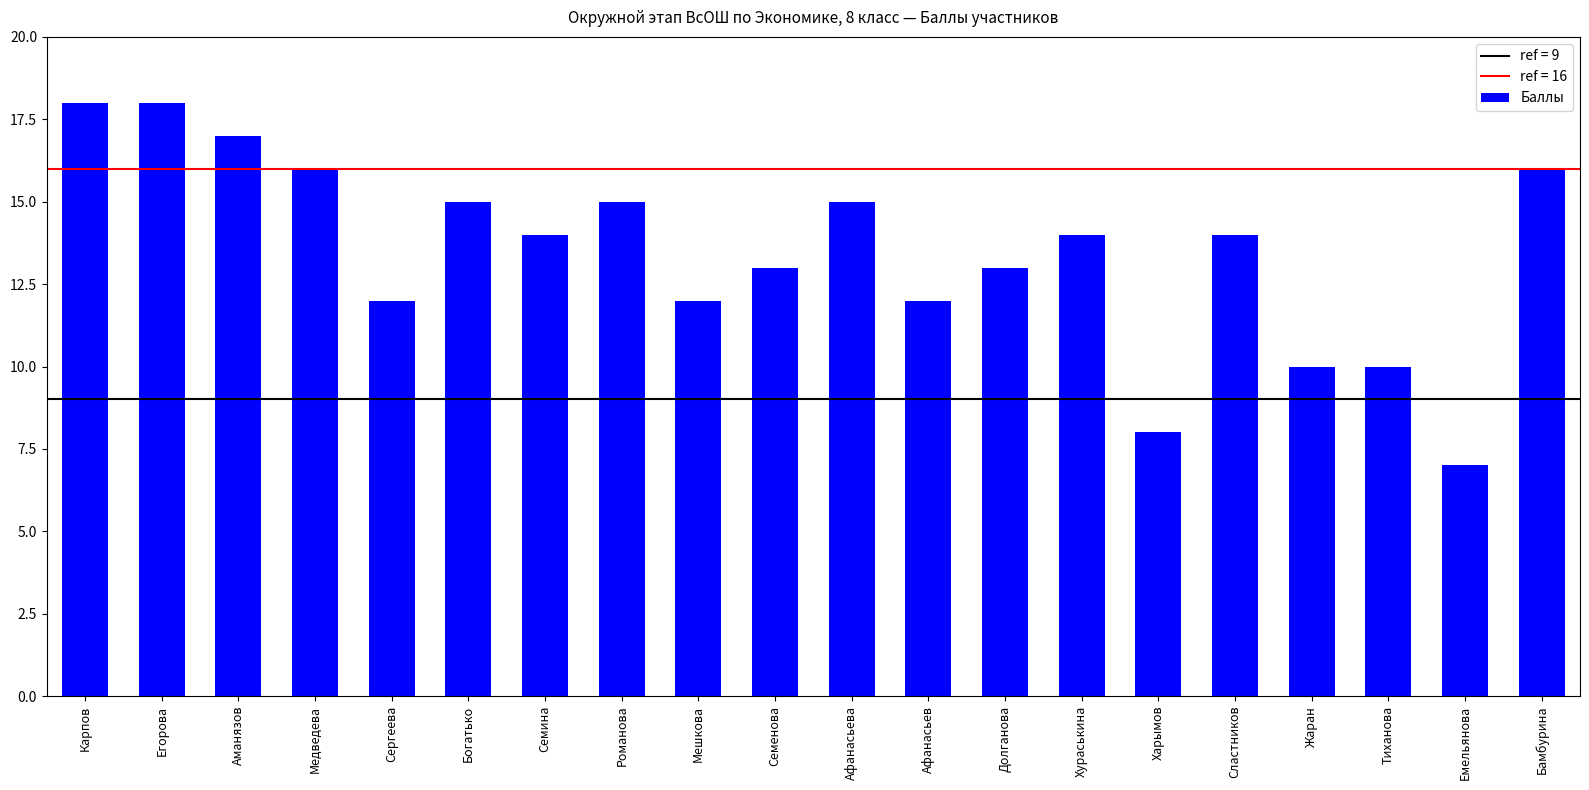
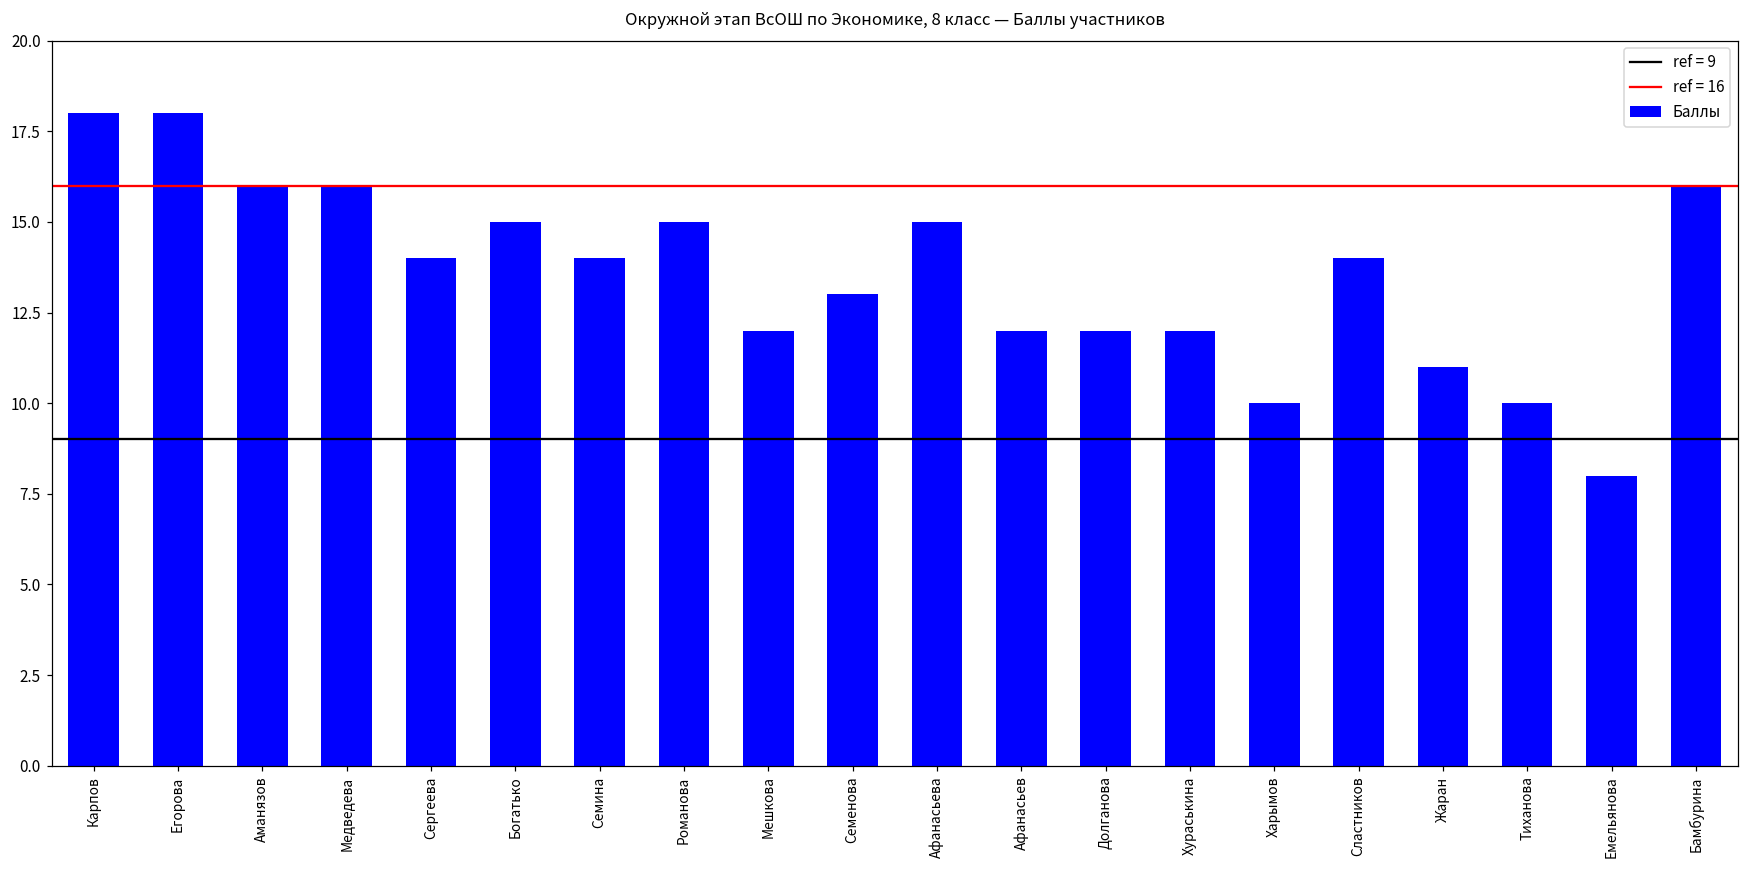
Аманязов: 17 -> 16
Сергеева: 12 -> 14
Долганова: 13 -> 12
Хураськина: 14 -> 12
Харымов: 8 -> 10
Жаран: 10 -> 11
Емельянова: 7 -> 8
